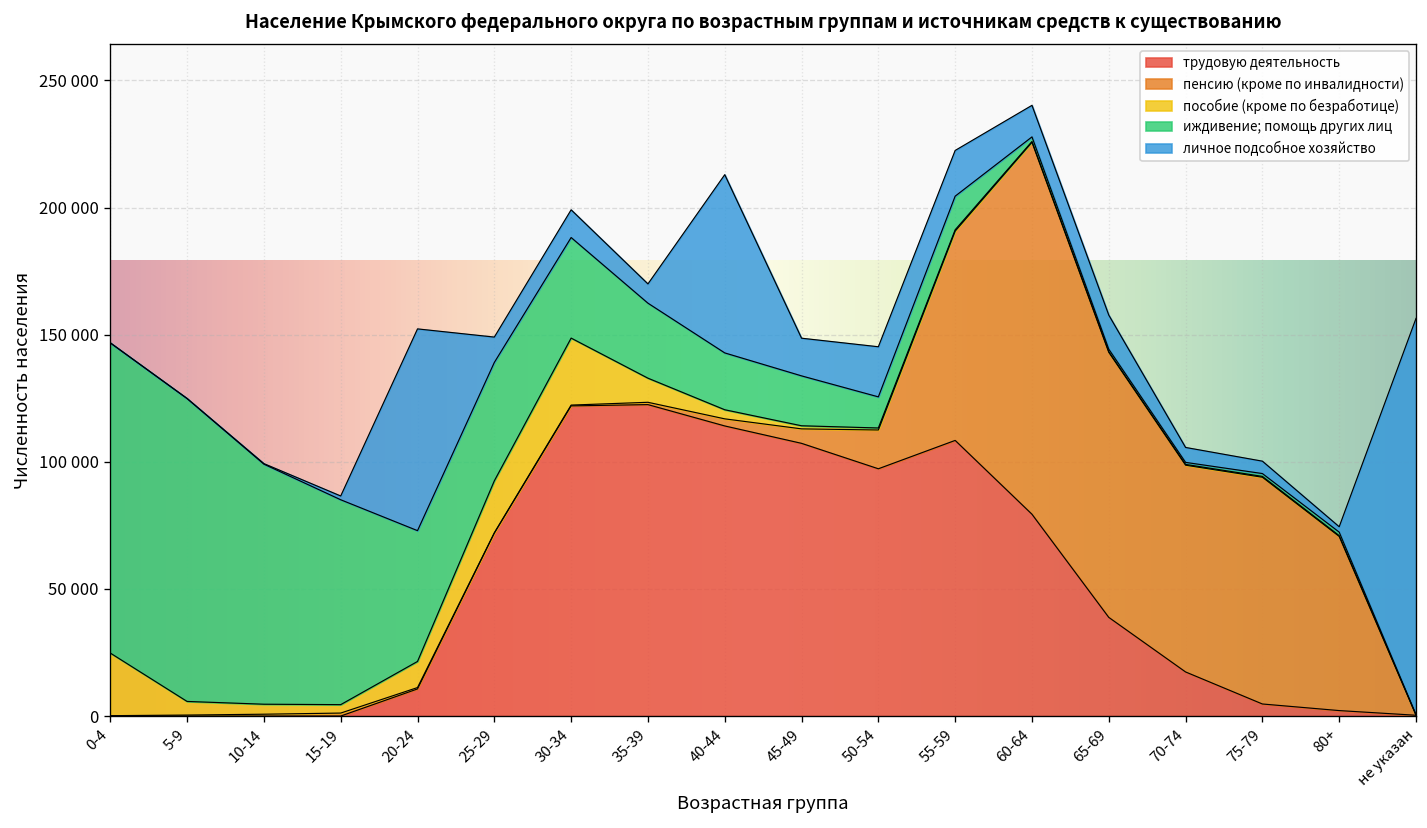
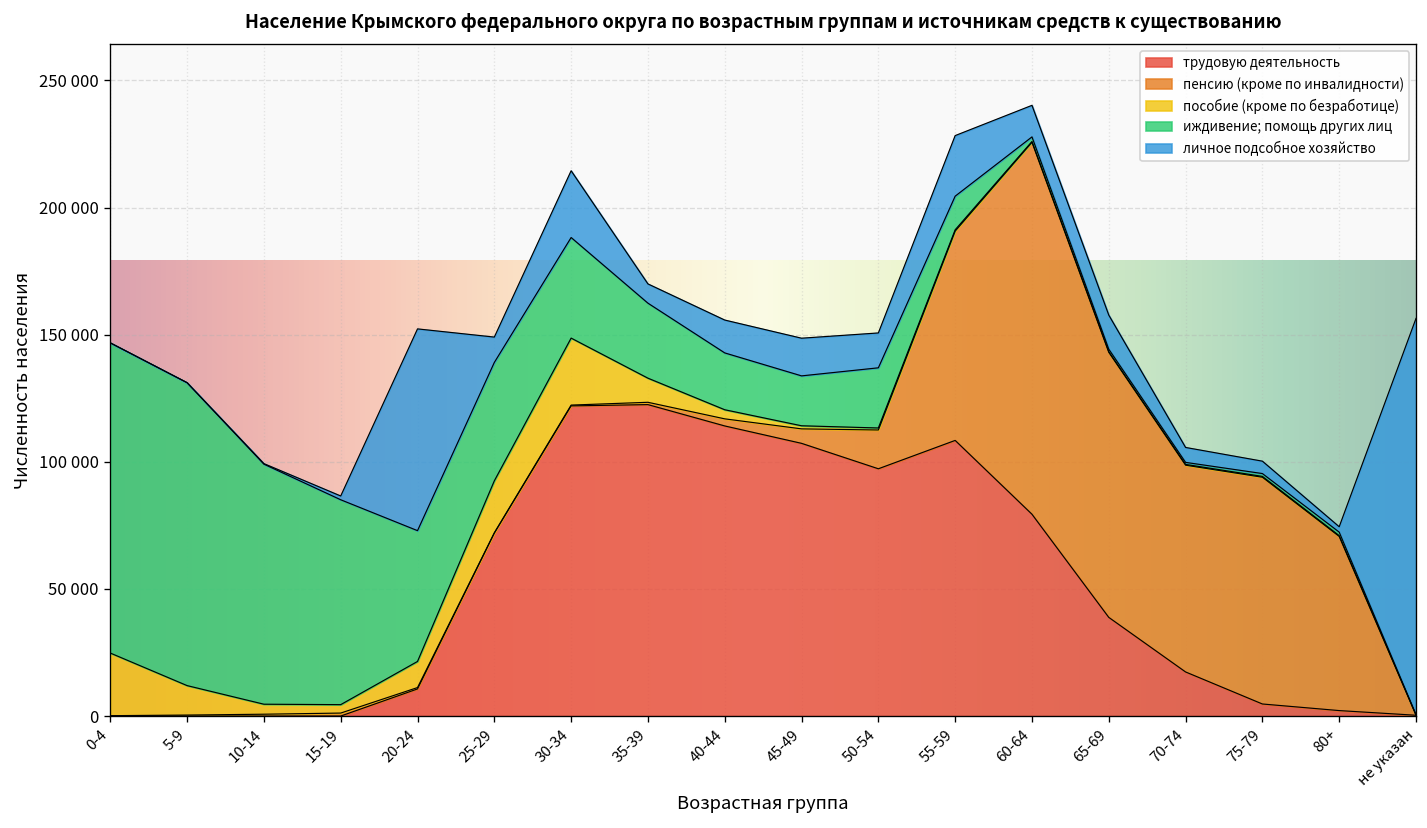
пособие (кроме по безработице), 5-9: 5000 -> 12000
личное подсобное хозяйство, 30-34: 11000 -> 26000
личное подсобное хозяйство, 40-44: 70000 -> 13000
иждивение; помощь других лиц, 50-54: 12000 -> 24000
личное подсобное хозяйство, 50-54: 20000 -> 14000
личное подсобное хозяйство, 55-59: 18000 -> 24000
